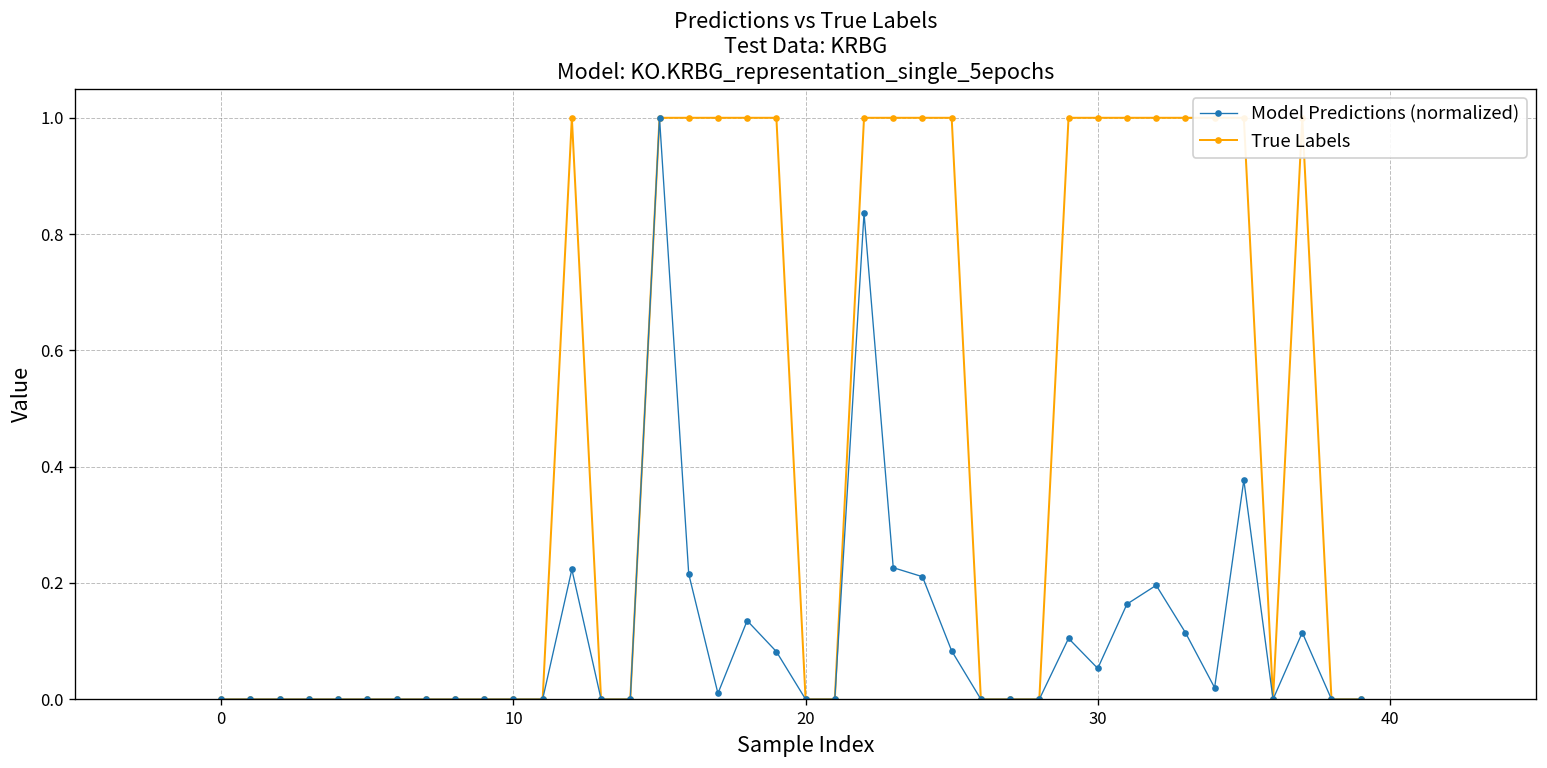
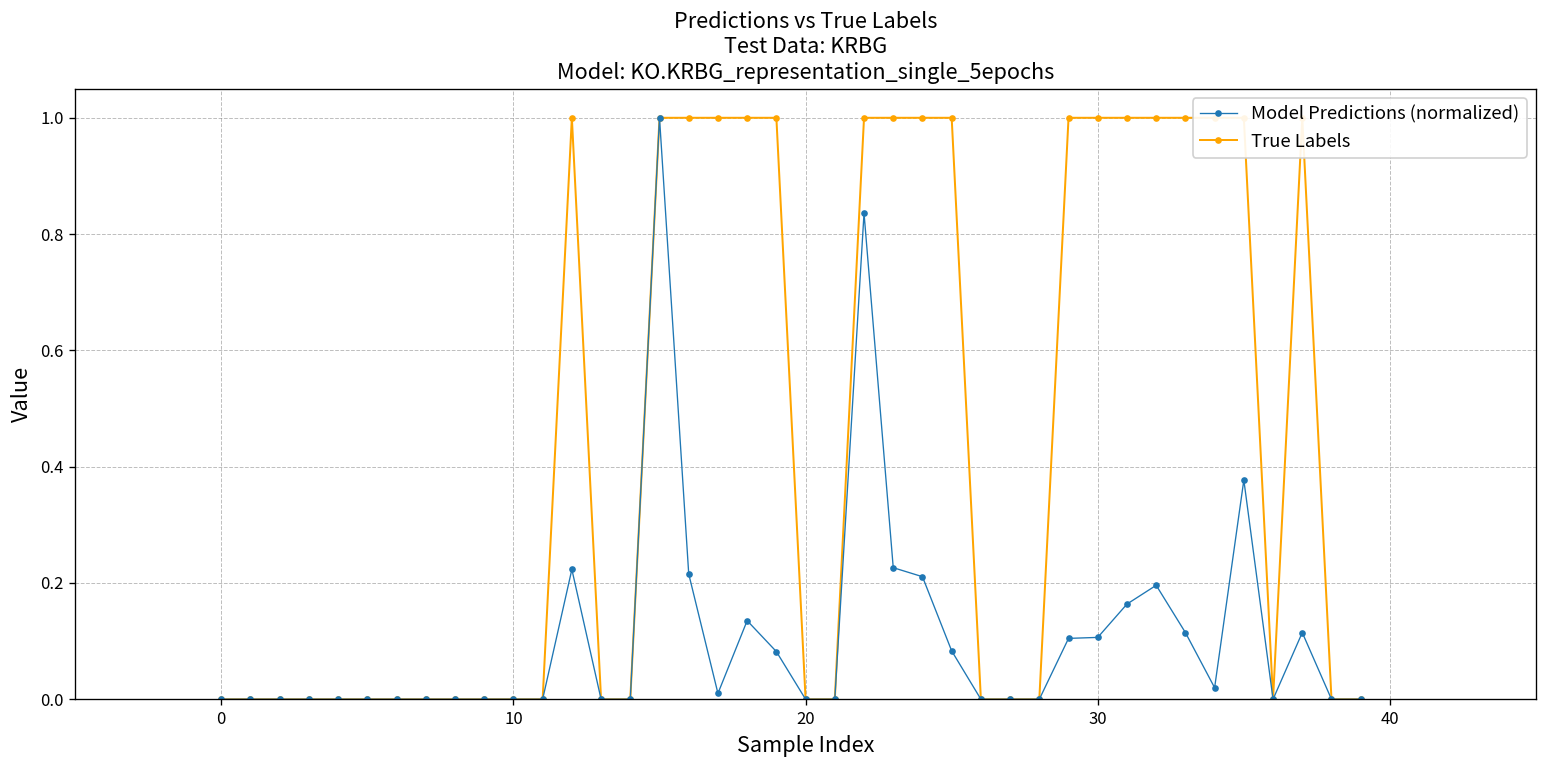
Model Predictions (normalized), 30: 0.05 -> 0.11
